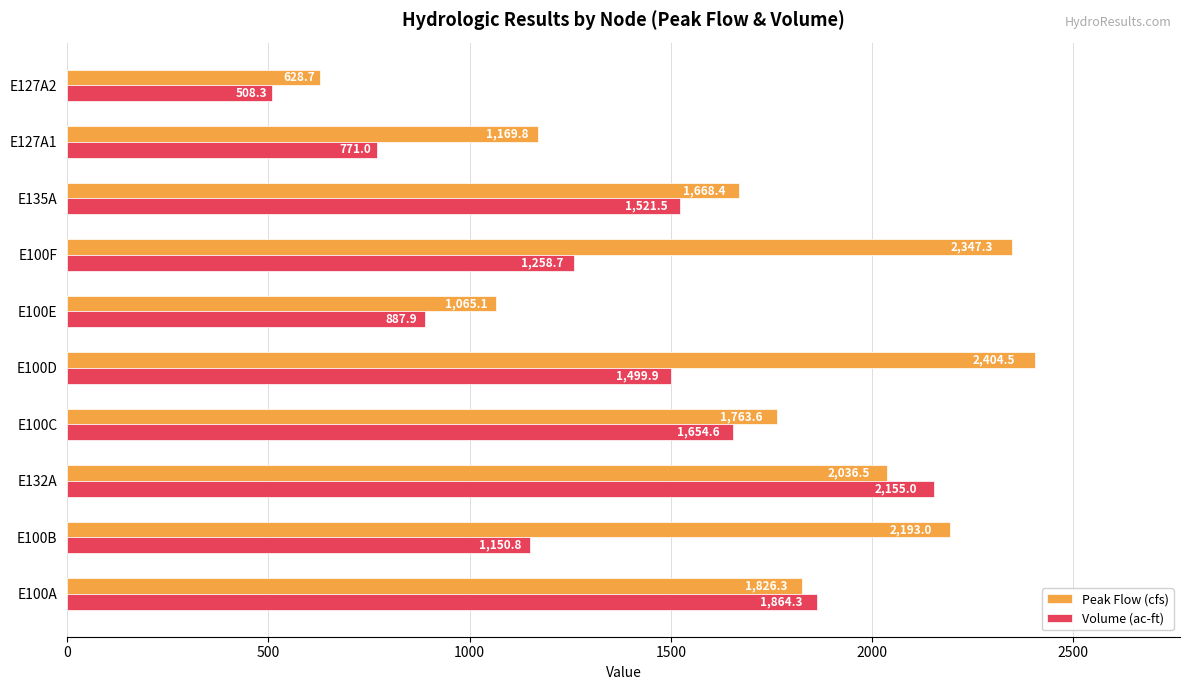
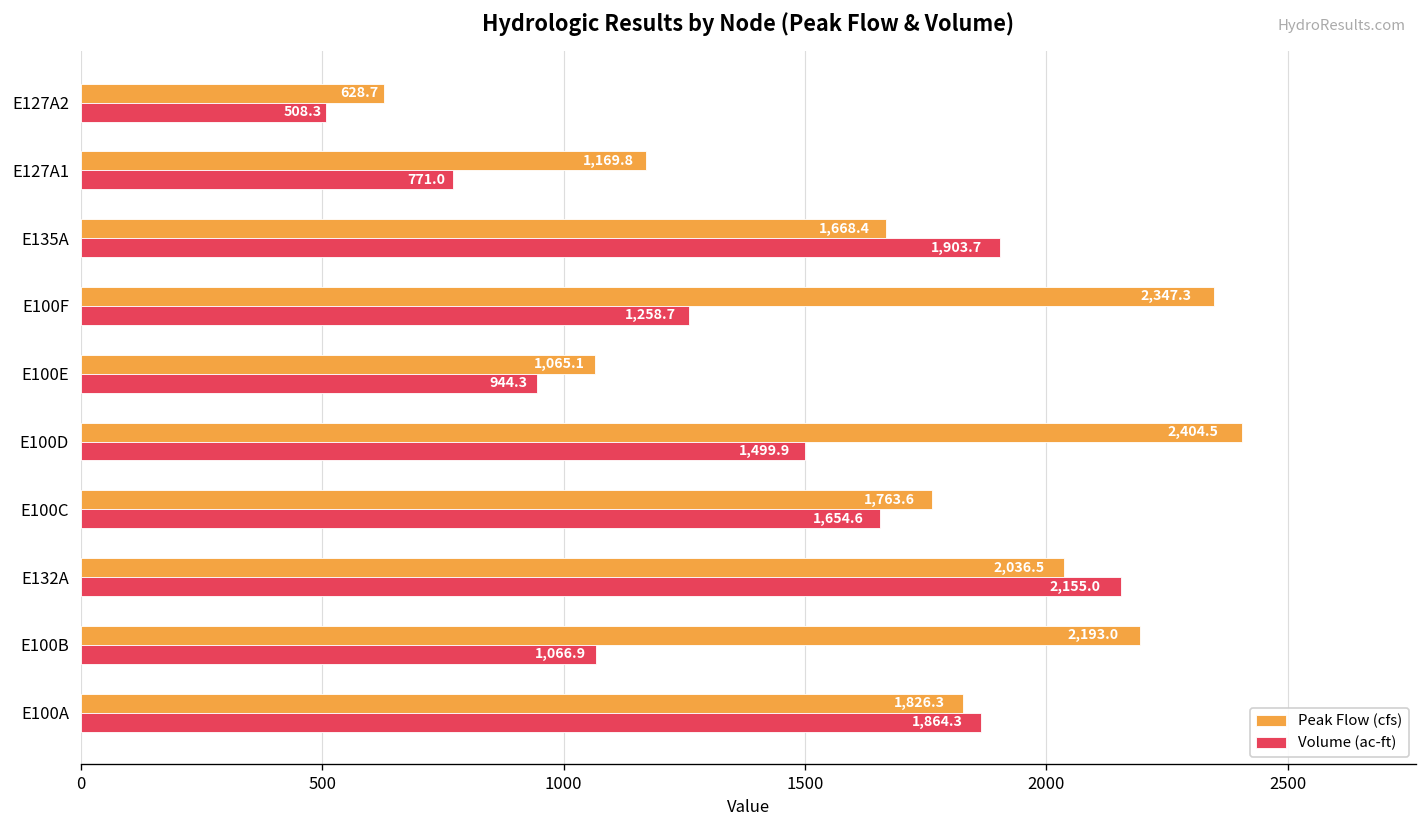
Volume (ac-ft), E135A: 1,521.5 -> 1,903.7
Volume (ac-ft), E100E: 887.9 -> 944.3
Volume (ac-ft), E100B: 1,150.8 -> 1,066.9
